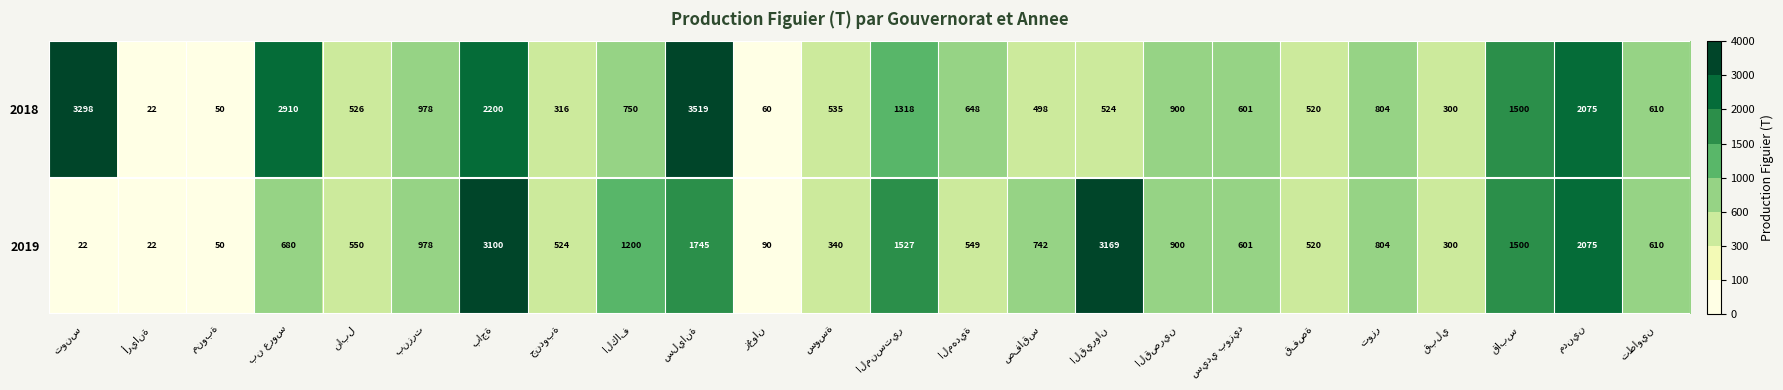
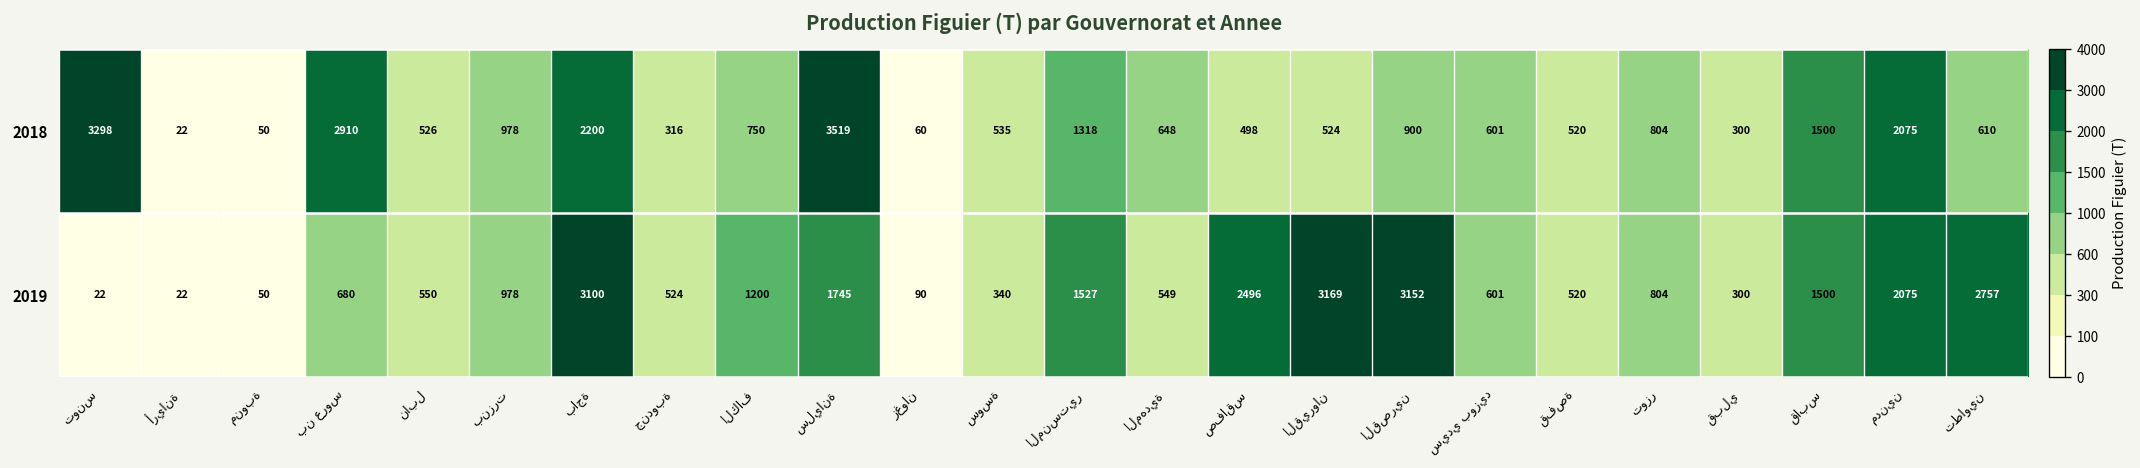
2019, صفاقس: 742 -> 2496
2019, القصرين: 900 -> 3152
2019, تطاوين: 610 -> 2757
